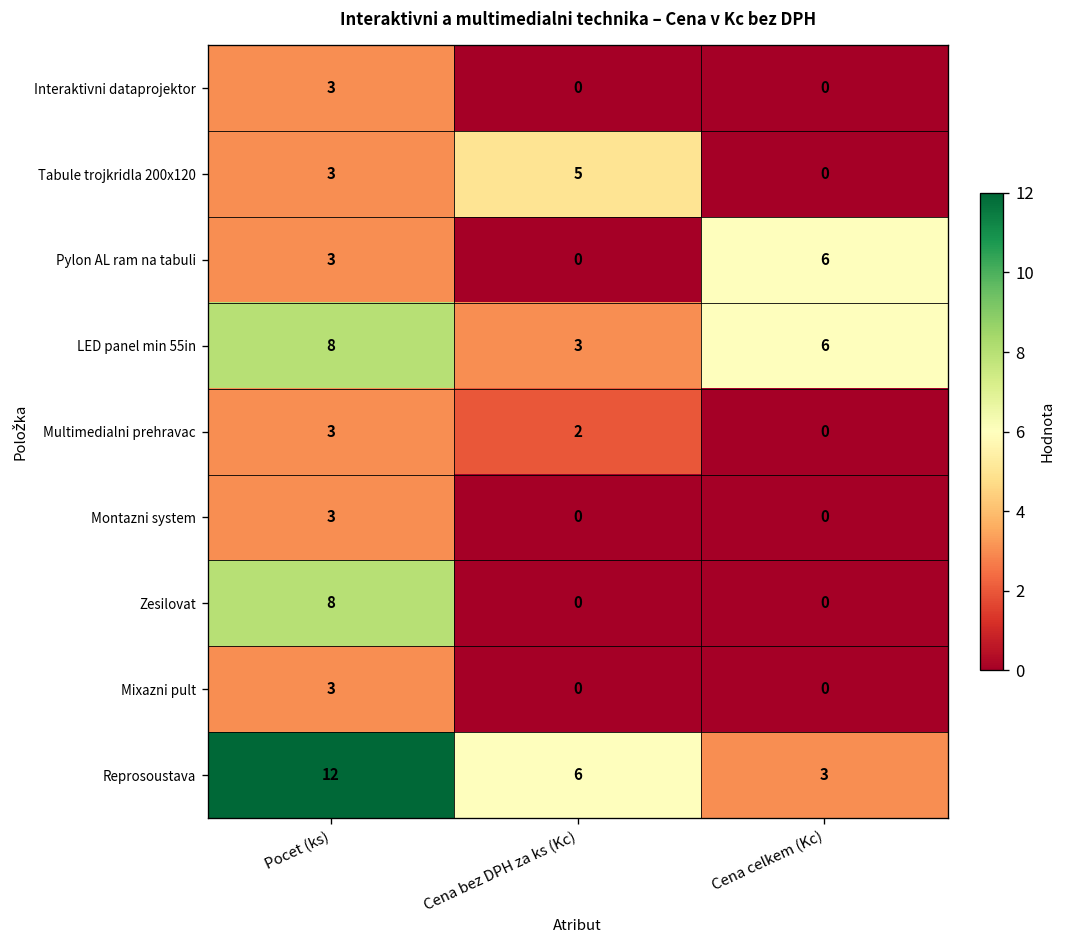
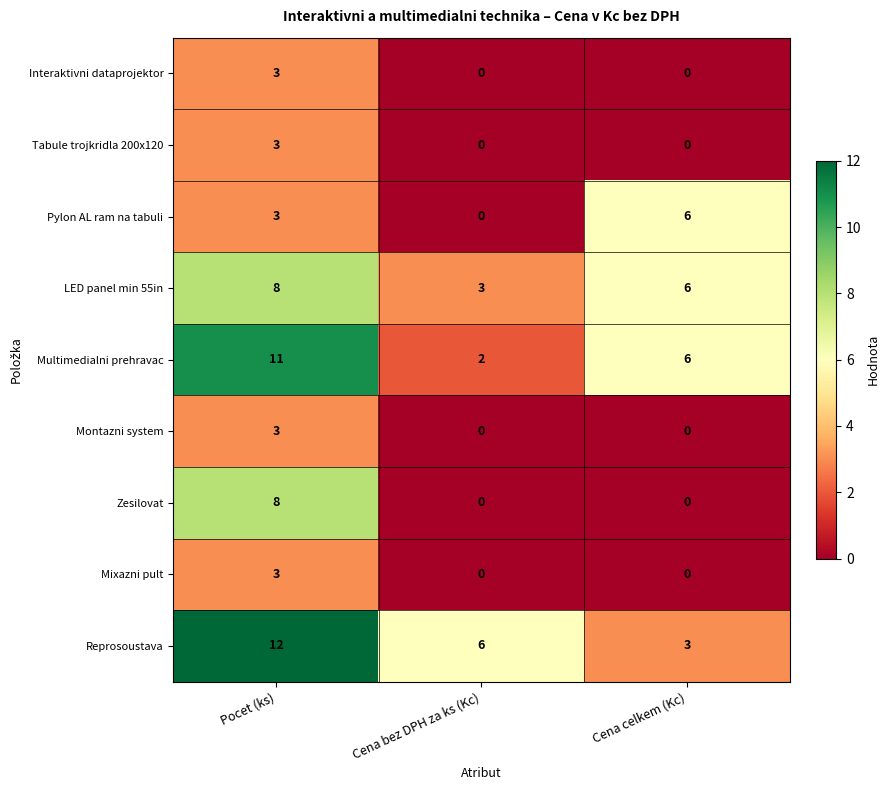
Tabule trojkridla 200x120, Cena bez DPH za ks (Kc): 5 -> 0
Multimedialni prehravac, Pocet (ks): 3 -> 11
Multimedialni prehravac, Cena celkem (Kc): 0 -> 6
